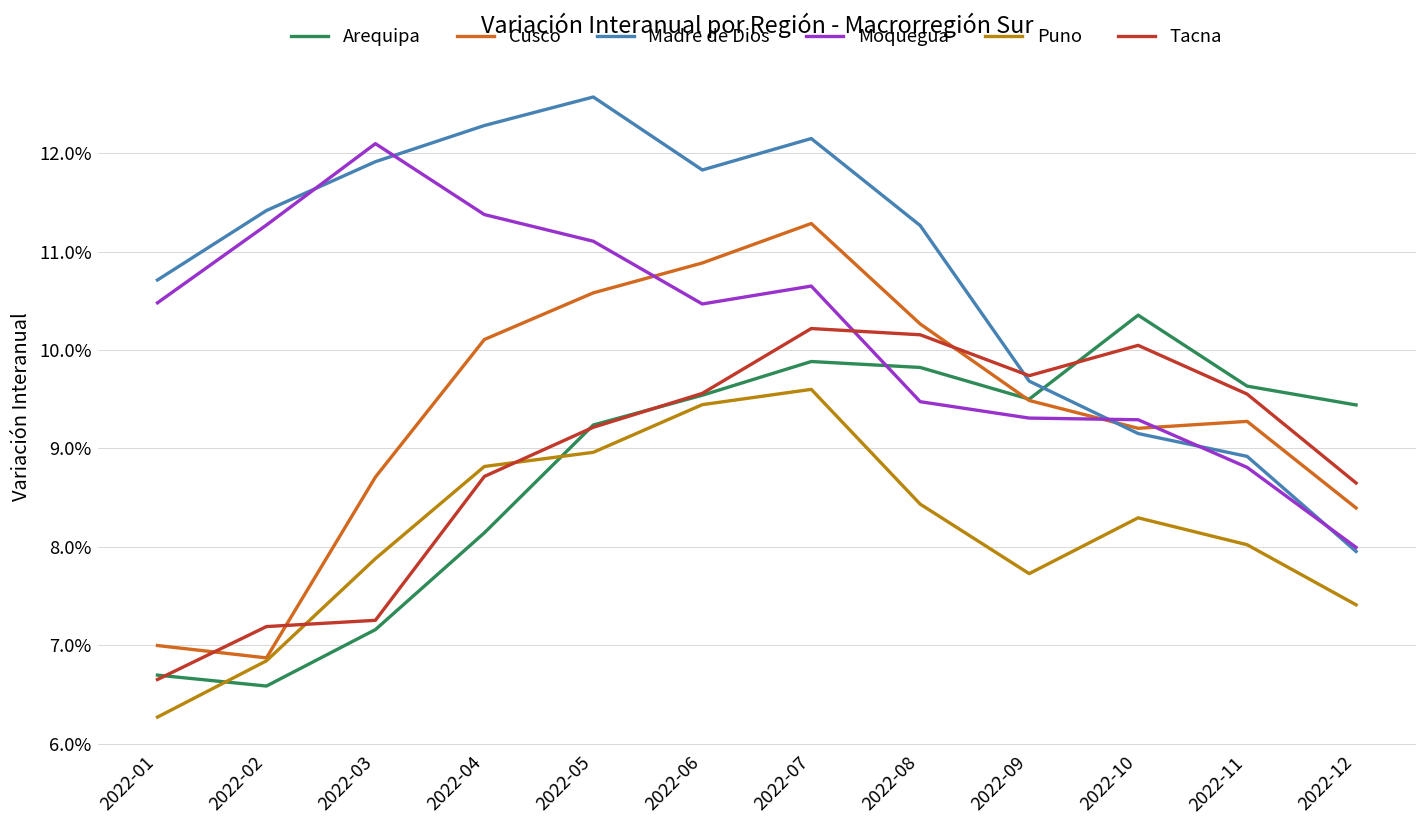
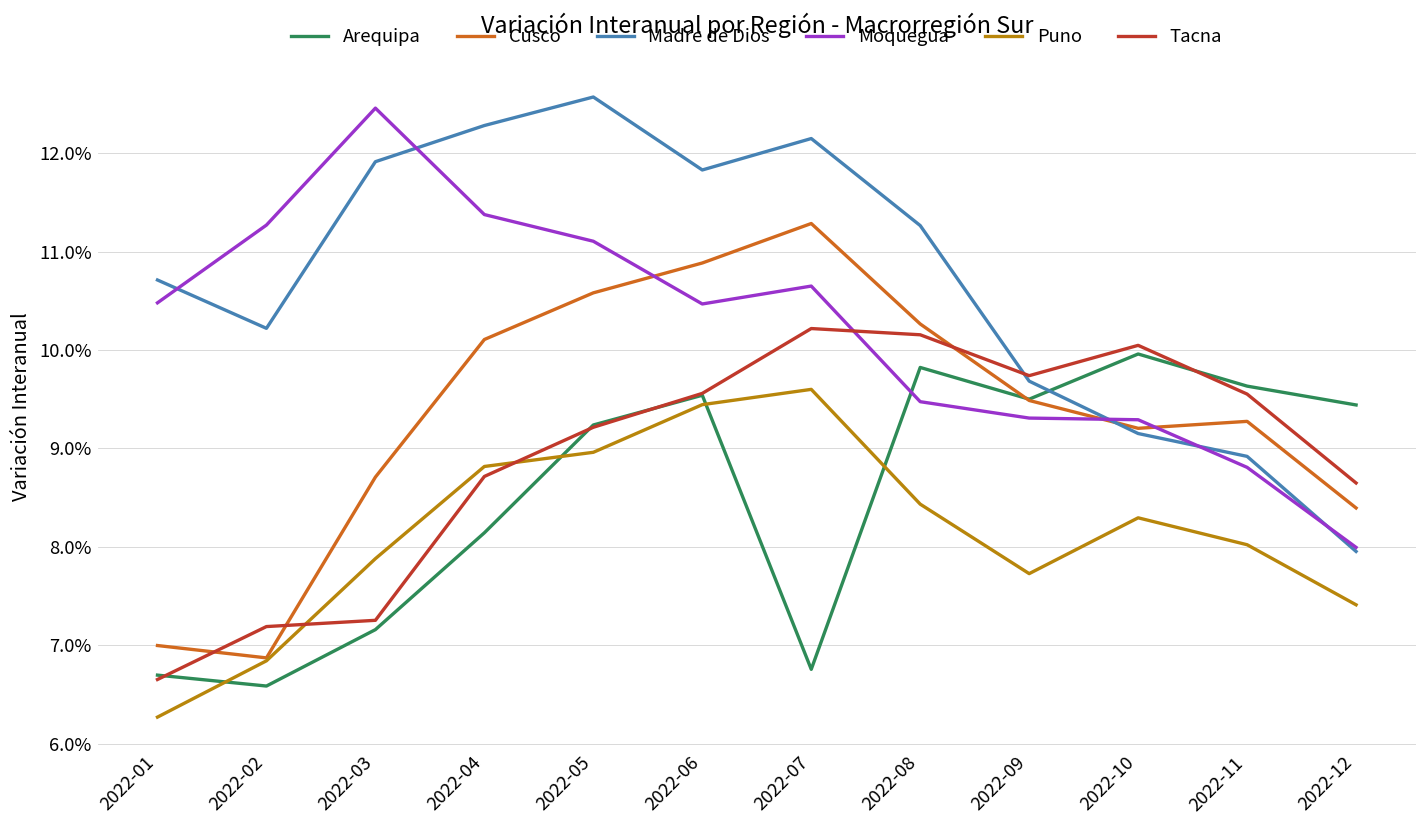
Madre de Dios, 2022-02: 11.4% -> 10.2%
Moquegua, 2022-03: 12.1% -> 12.5%
Arequipa, 2022-07: 9.9% -> 6.8%
Arequipa, 2022-10: 10.4% -> 10.0%
